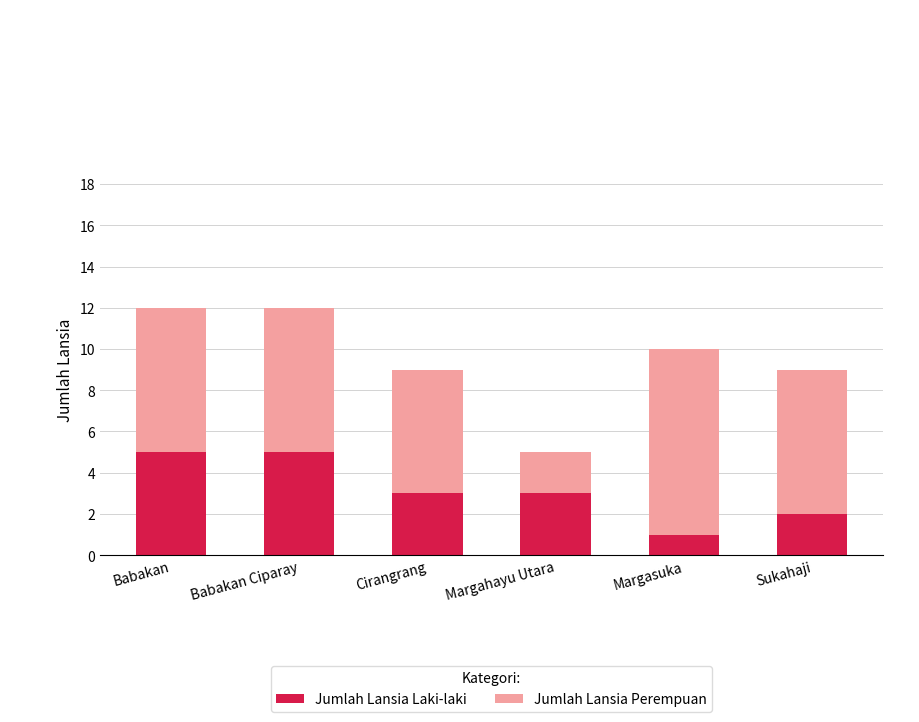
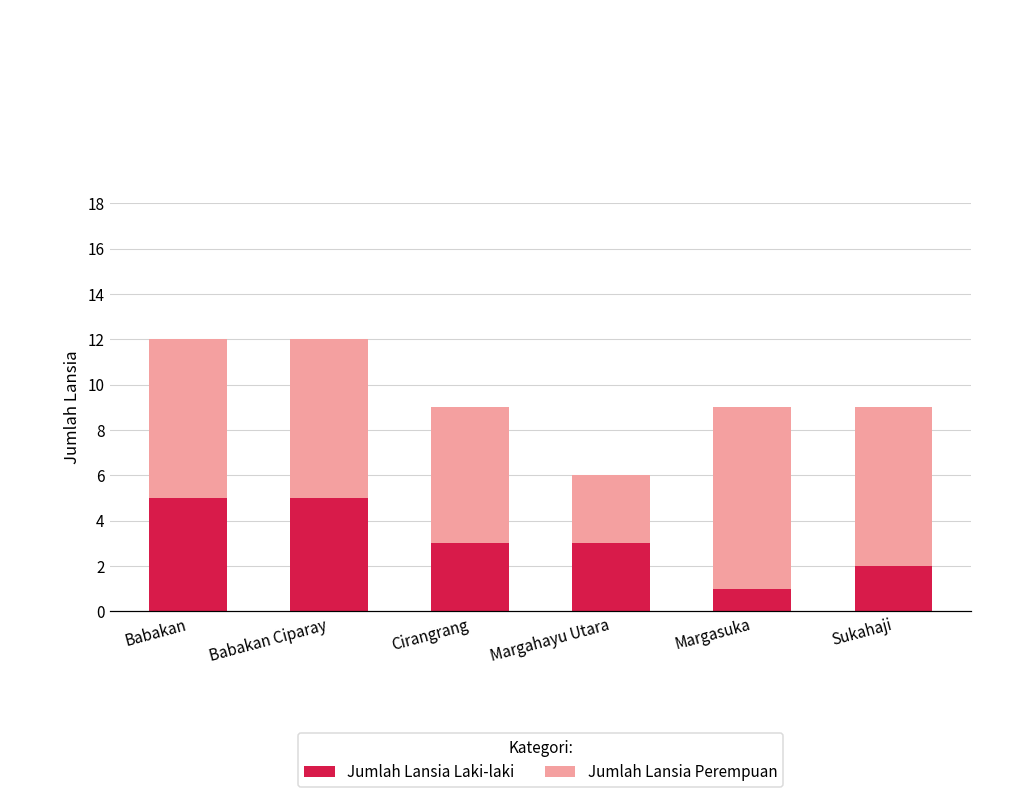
Jumlah Lansia Perempuan, Margahayu Utara: 2 -> 3
Jumlah Lansia Perempuan, Margasuka: 9 -> 8
